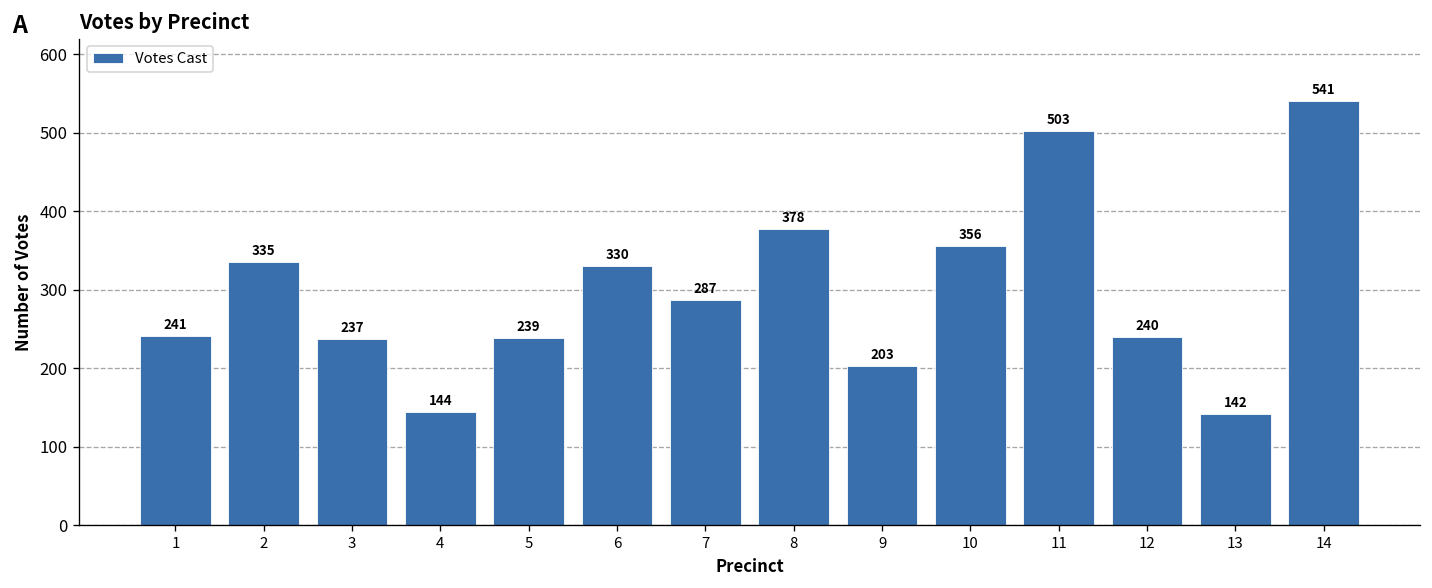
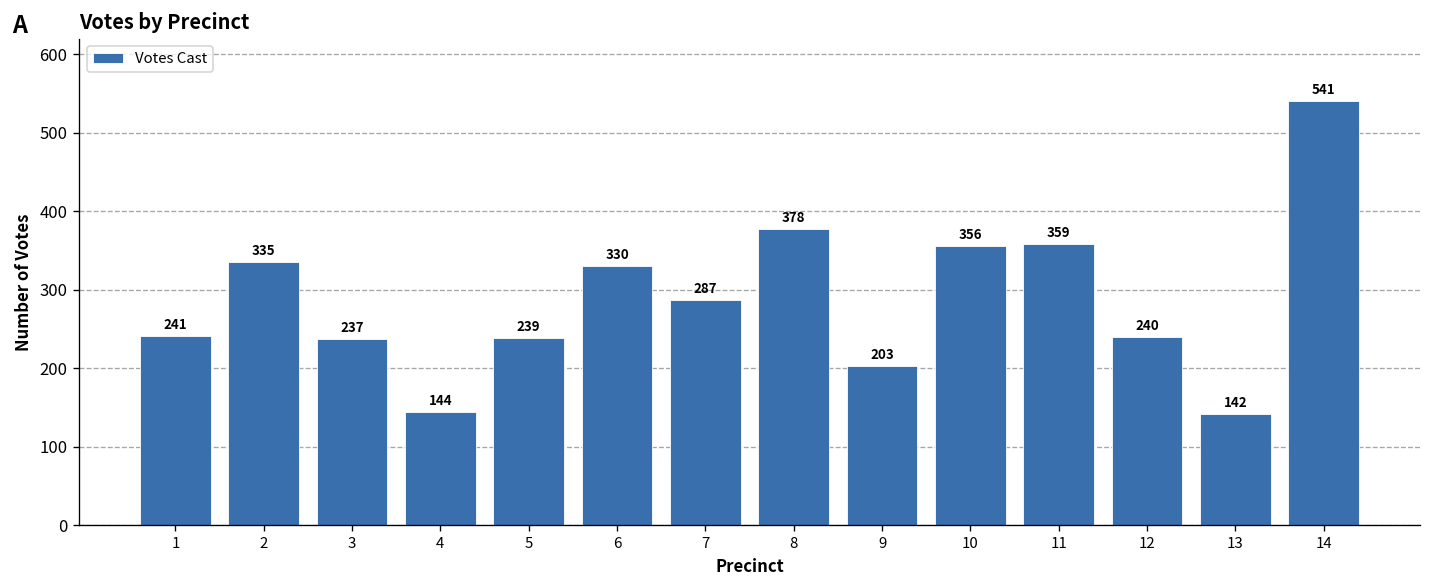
11: 503 -> 359
